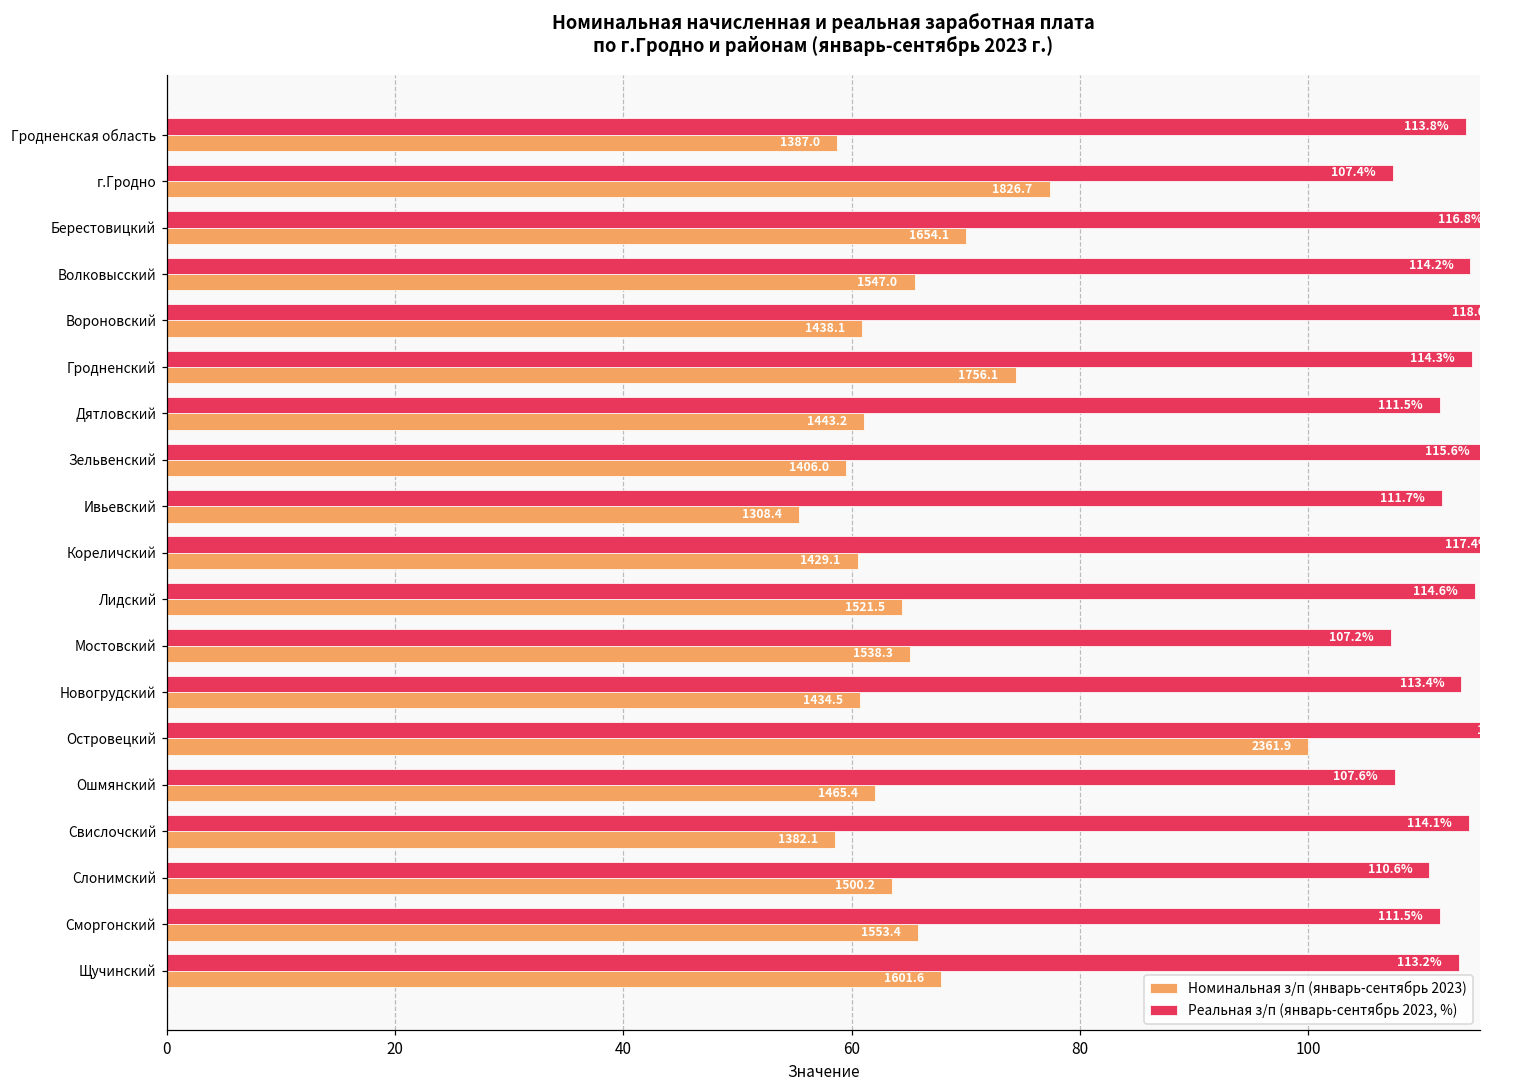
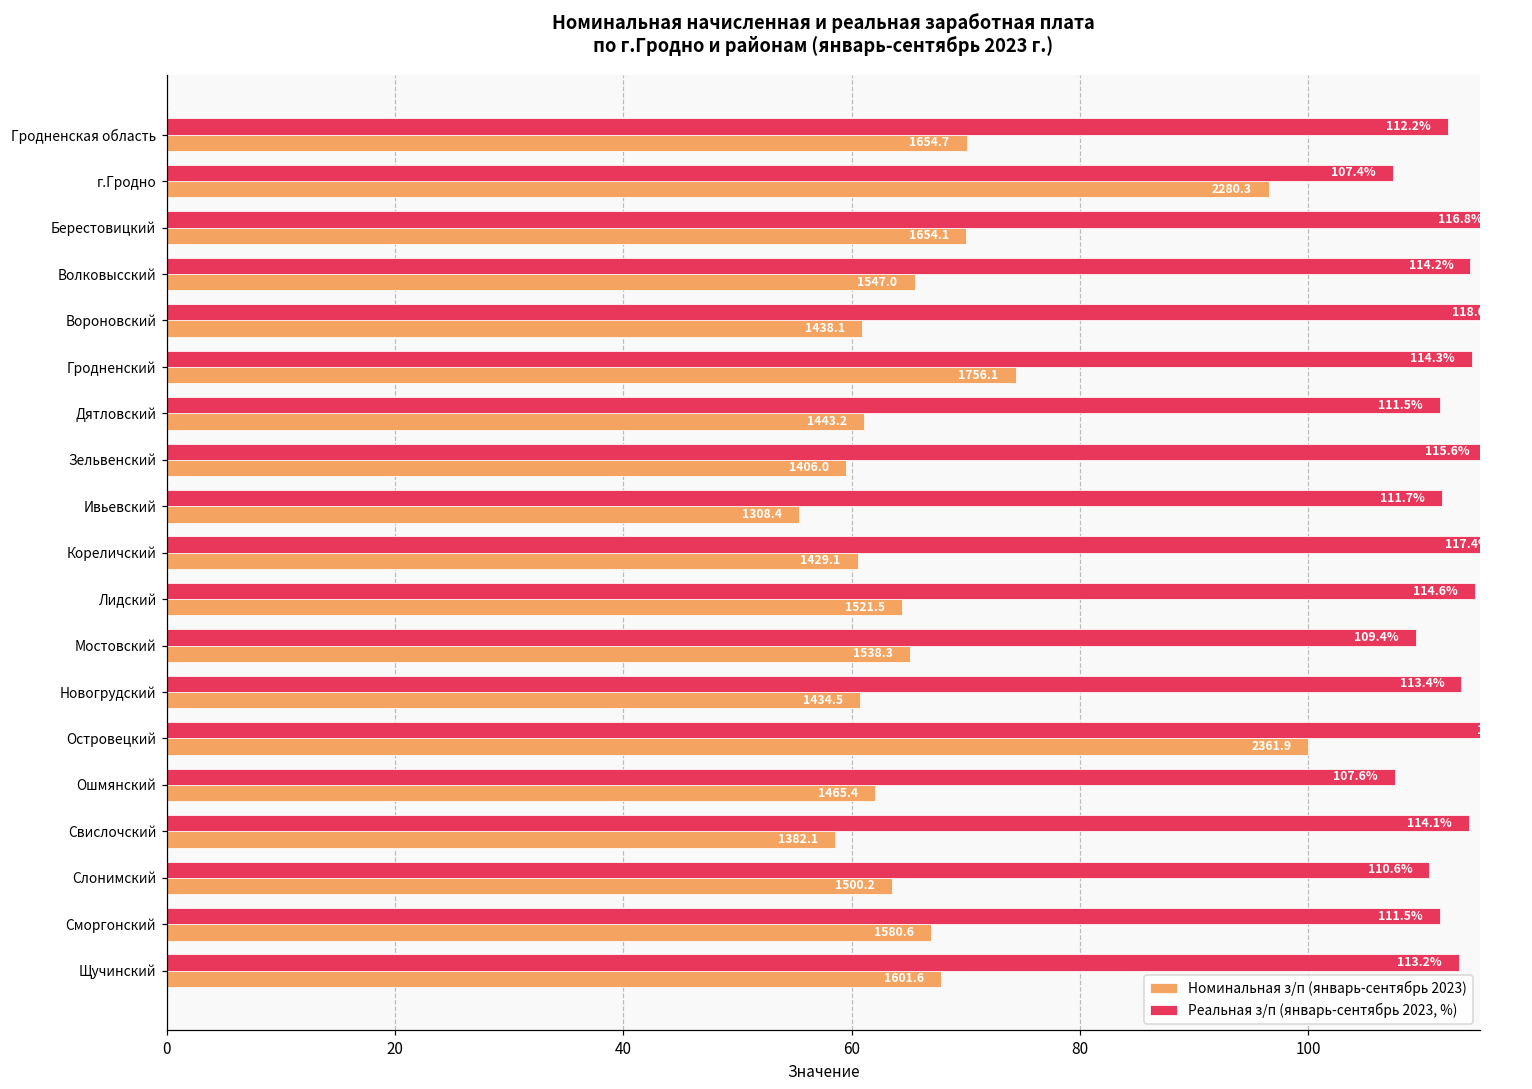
Реальная з/п (январь-сентябрь 2023, %), Гродненская область: 113.8% -> 112.2%
Номинальная з/п (январь-сентябрь 2023), Гродненская область: 1387.0 -> 1654.7
Номинальная з/п (январь-сентябрь 2023), г.Гродно: 1826.7 -> 2280.3
Реальная з/п (январь-сентябрь 2023, %), Мостовский: 107.2% -> 109.4%
Номинальная з/п (январь-сентябрь 2023), Сморгонский: 1553.4 -> 1580.6
